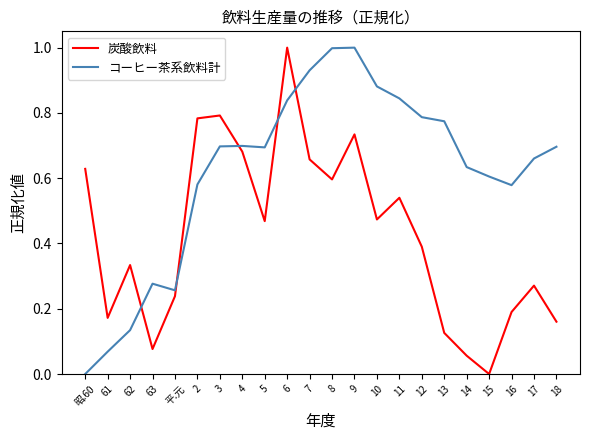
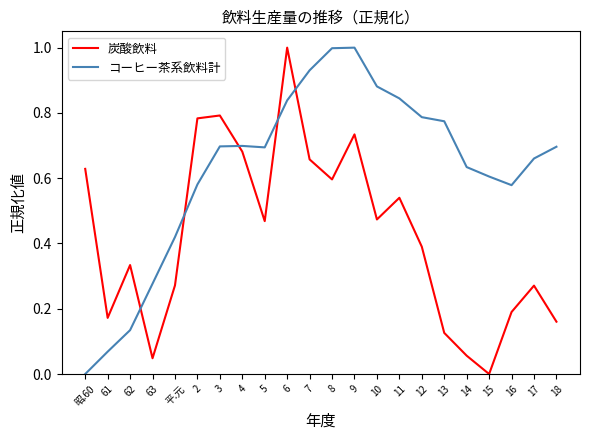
炭酸飲料, 63: 0.08 -> 0.05
炭酸飲料, 平.元: 0.24 -> 0.27
コーヒー茶系飲料計, 平.元: 0.26 -> 0.42
